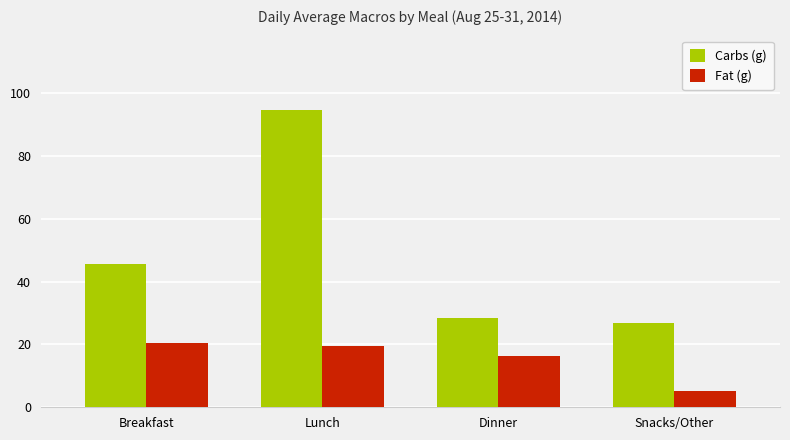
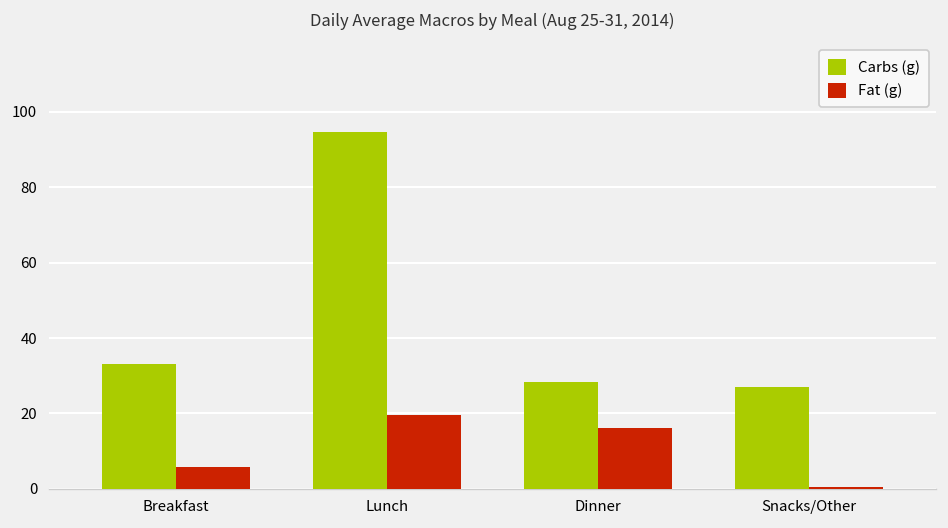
Carbs (g), Breakfast: 46 -> 33
Fat (g), Breakfast: 20 -> 6
Fat (g), Snacks/Other: 5 -> 0
